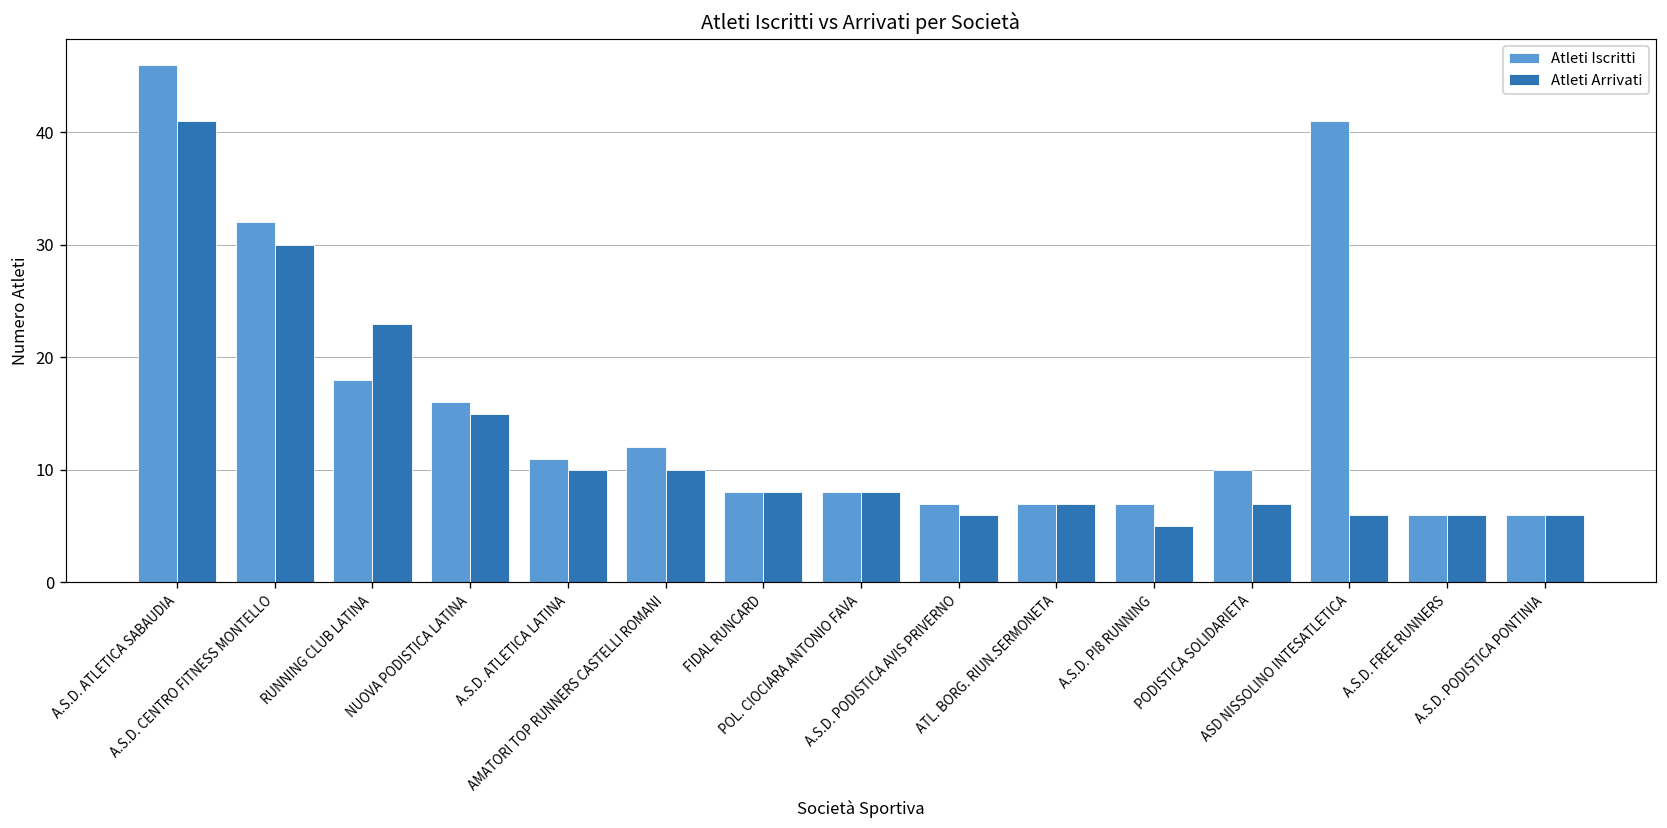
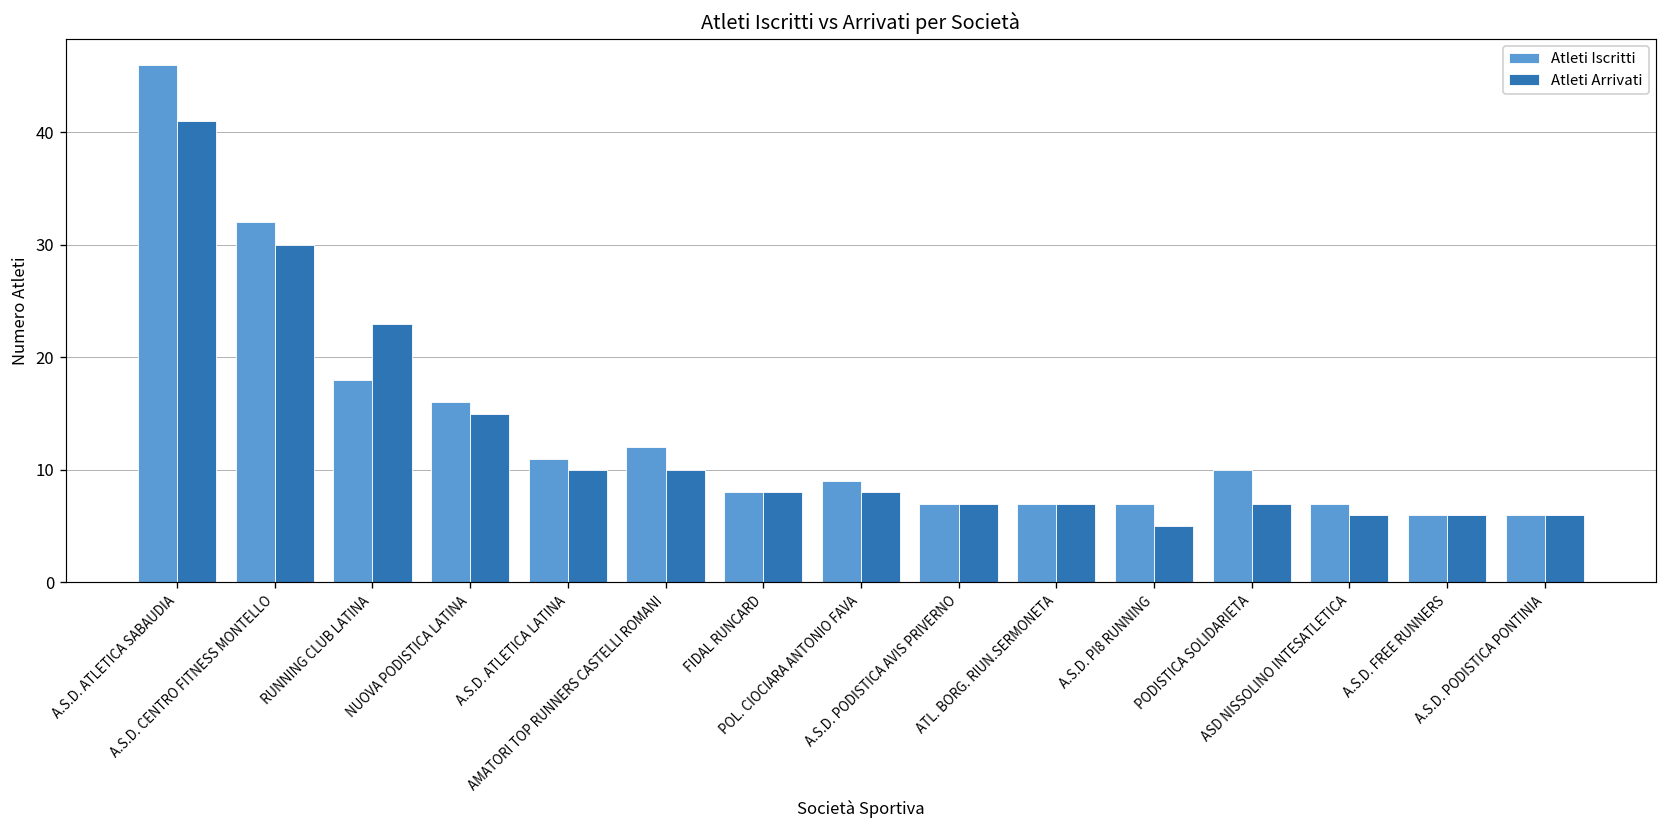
Atleti Iscritti, POL. CIOCIARA ANTONIO FAVA: 8 -> 9
Atleti Arrivati, A.S.D. PODISTICA AVIS PRIVERNO: 6 -> 7
Atleti Iscritti, ASD NISSOLINO INTESATLETICA: 41 -> 7
